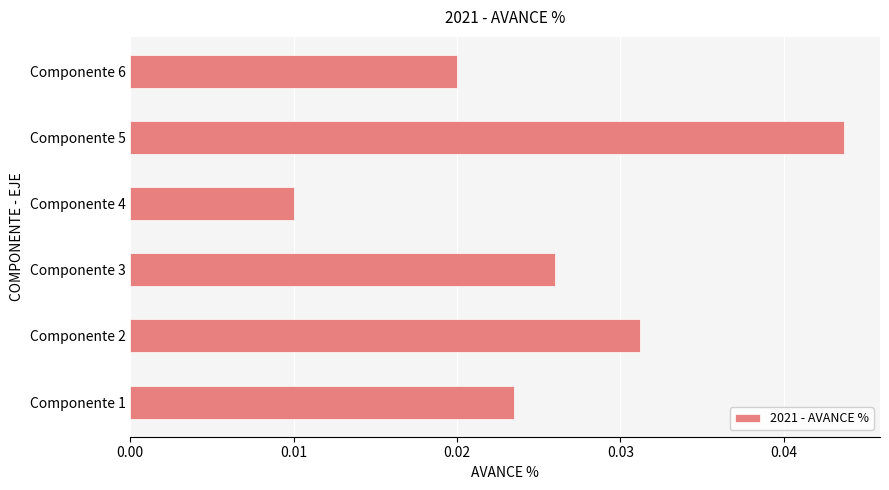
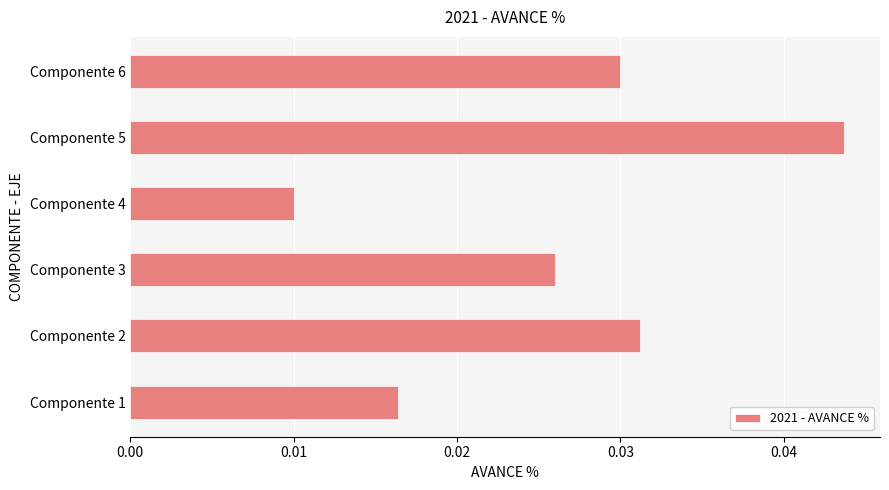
Componente 6: 0.02 -> 0.03
Componente 1: 0.0235 -> 0.0164
